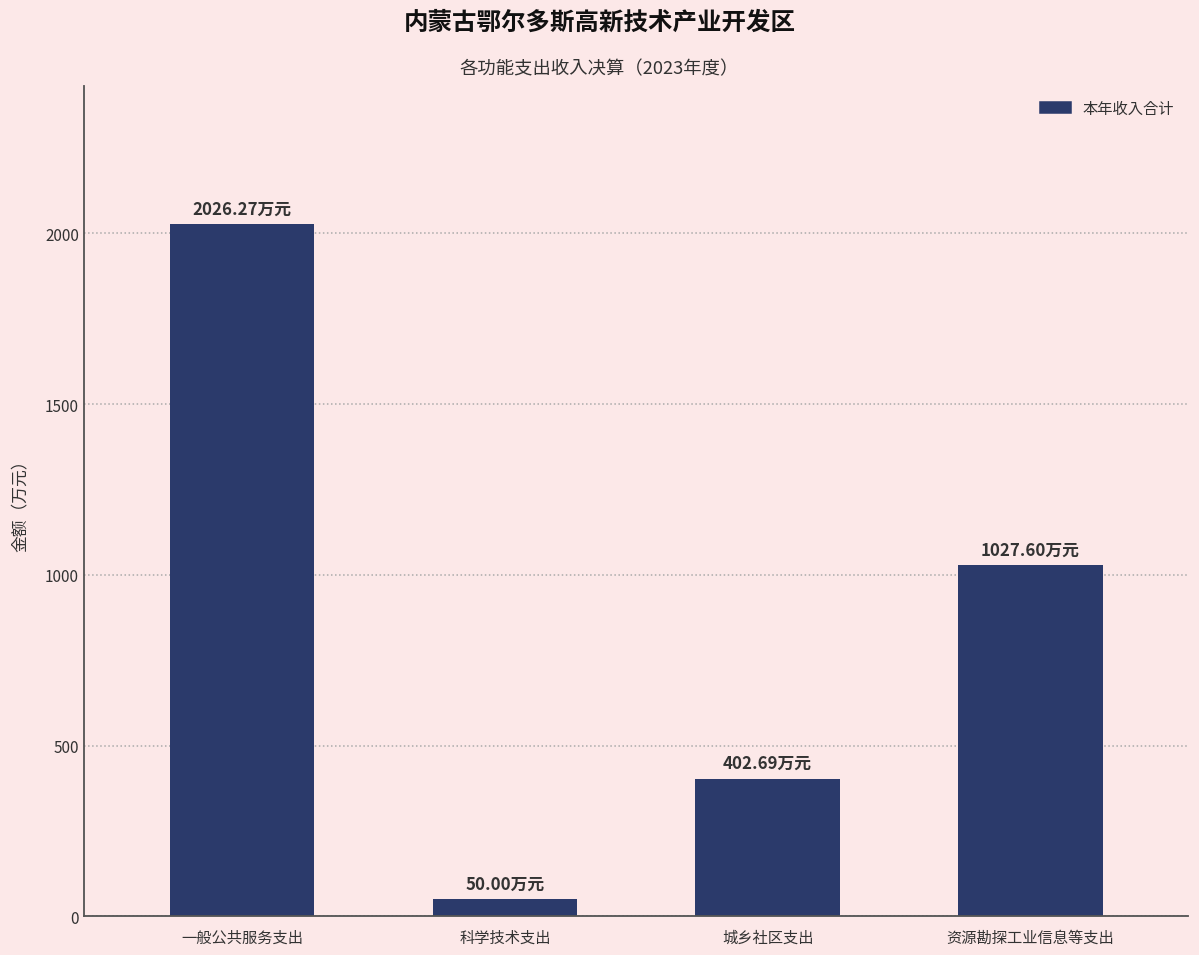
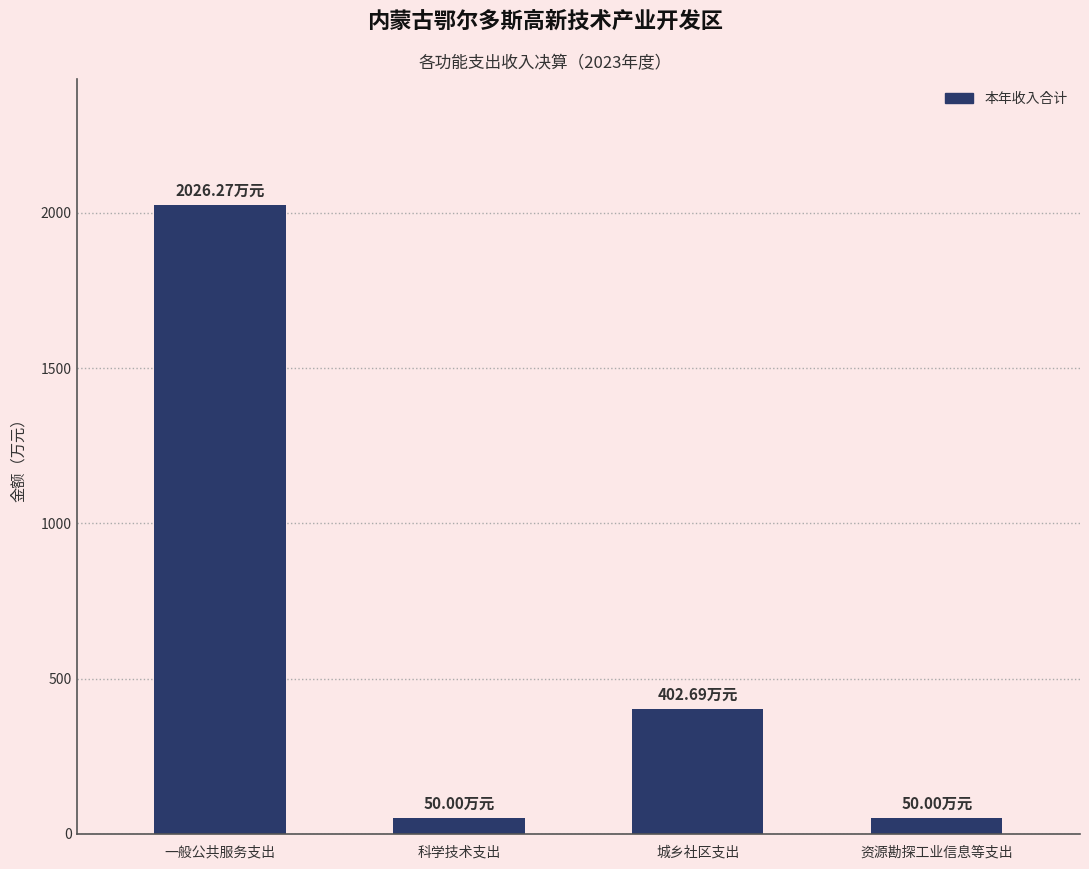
资源勘探工业信息等支出: 1027.60 -> 50.00
